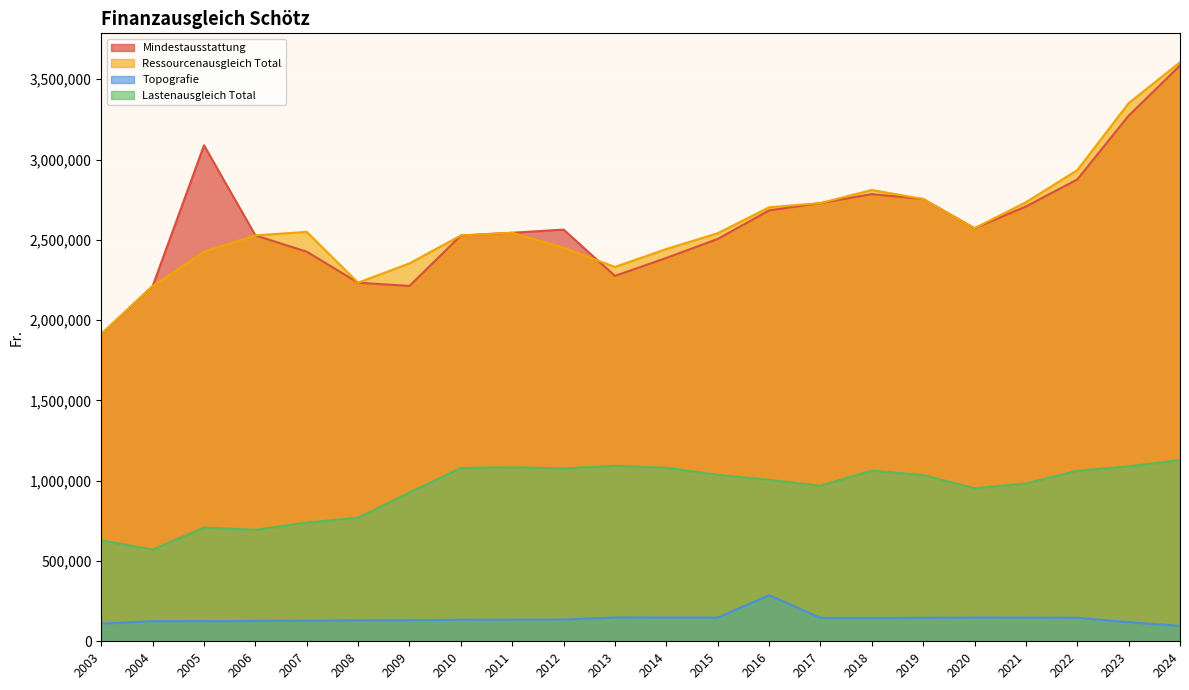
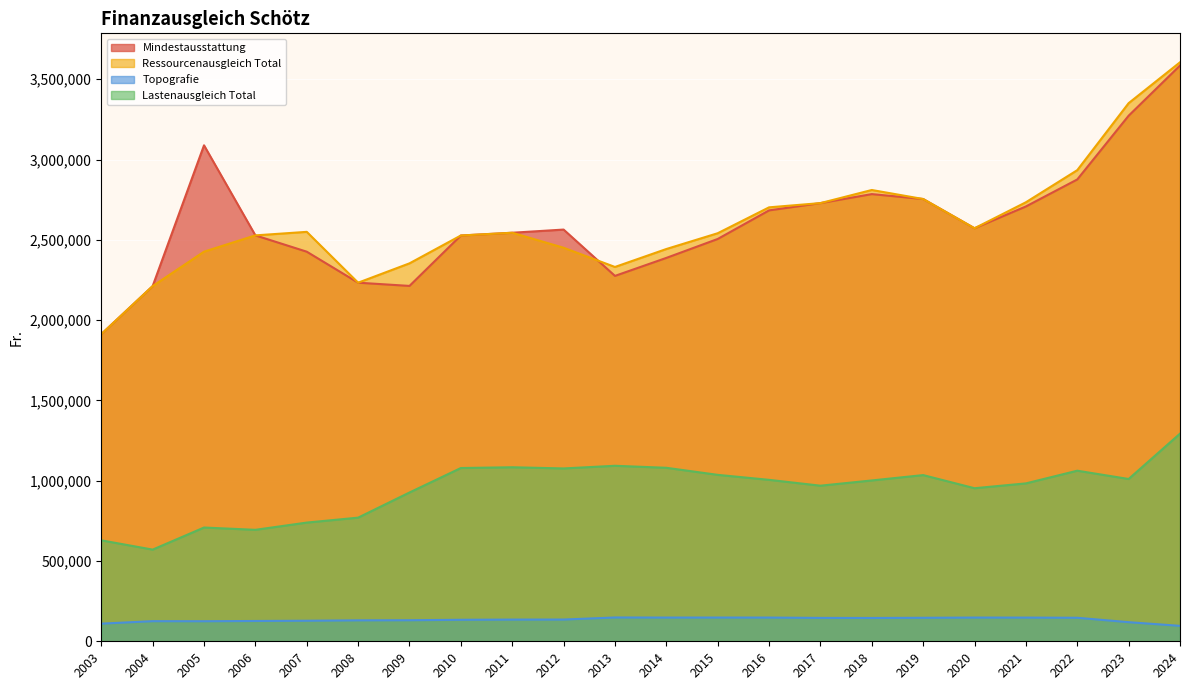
Topografie, 2016: 290,000 -> 150,000
Lastenausgleich Total, 2018: 1,060,000 -> 1,000,000
Lastenausgleich Total, 2023: 1,090,000 -> 1,010,000
Lastenausgleich Total, 2024: 1,130,000 -> 1,290,000
